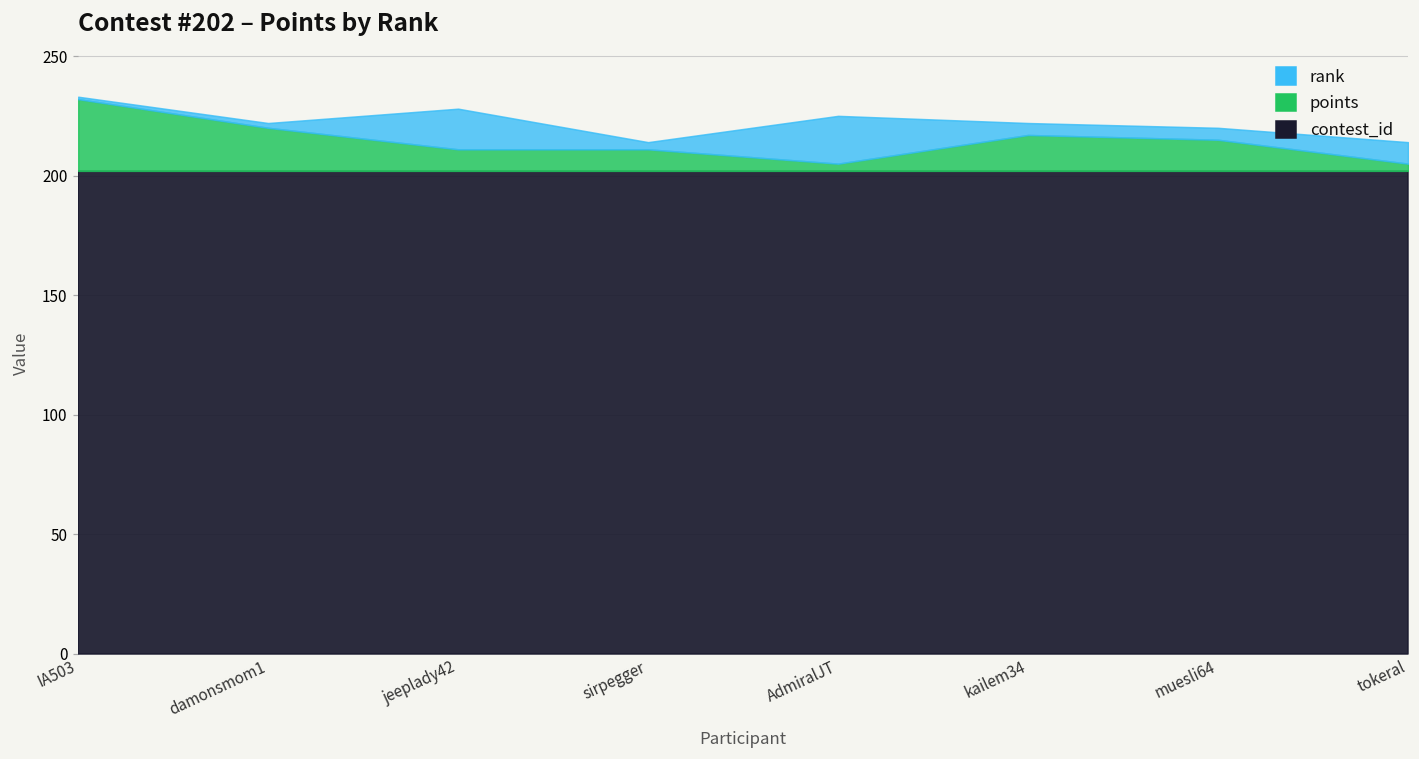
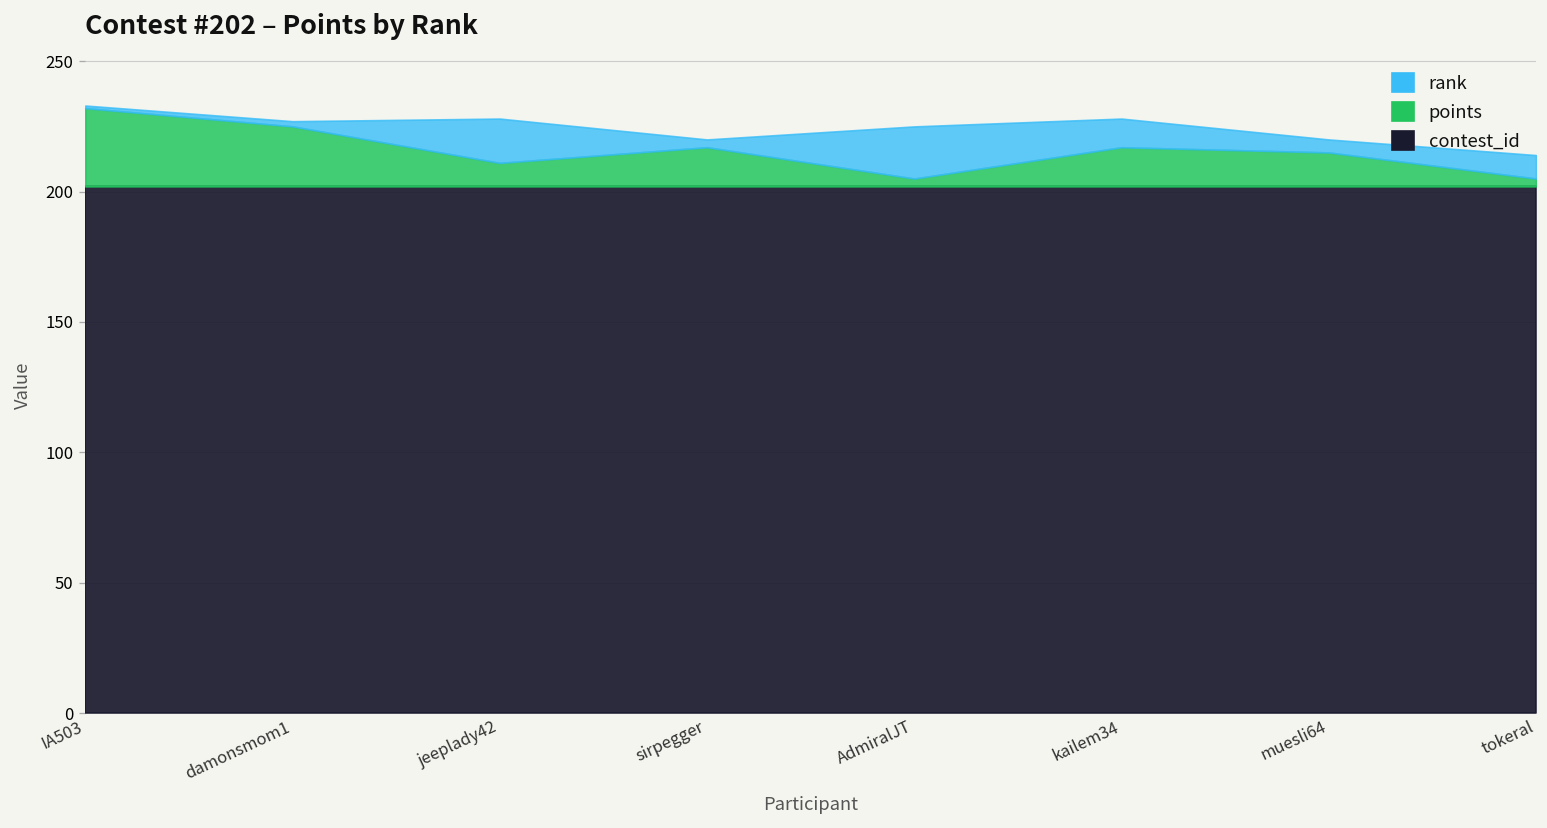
points, damonsmom1: 18 -> 23
points, sirpegger: 9 -> 15
rank, kailem34: 5 -> 11
